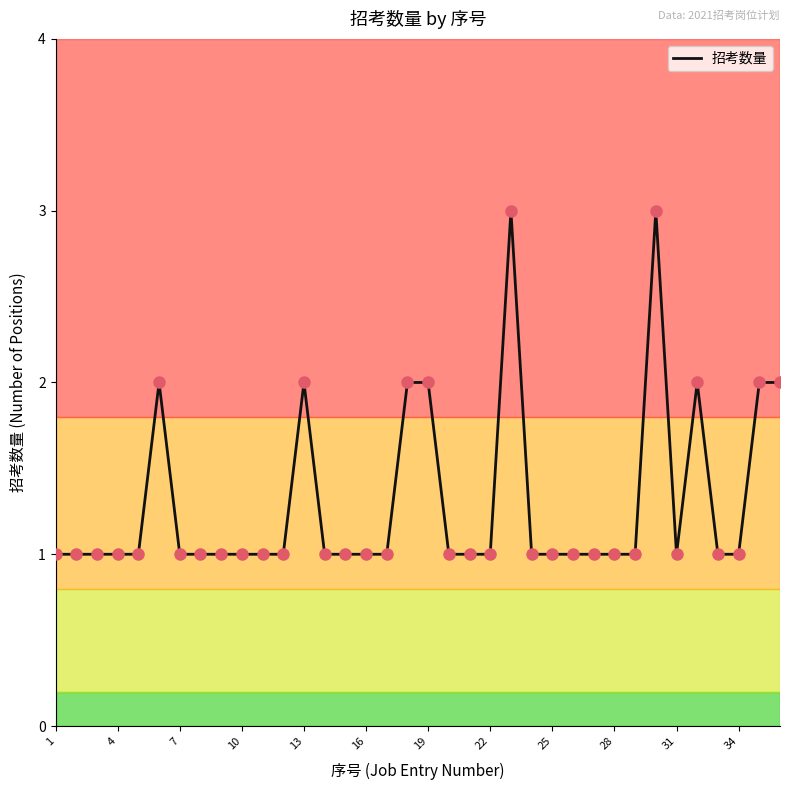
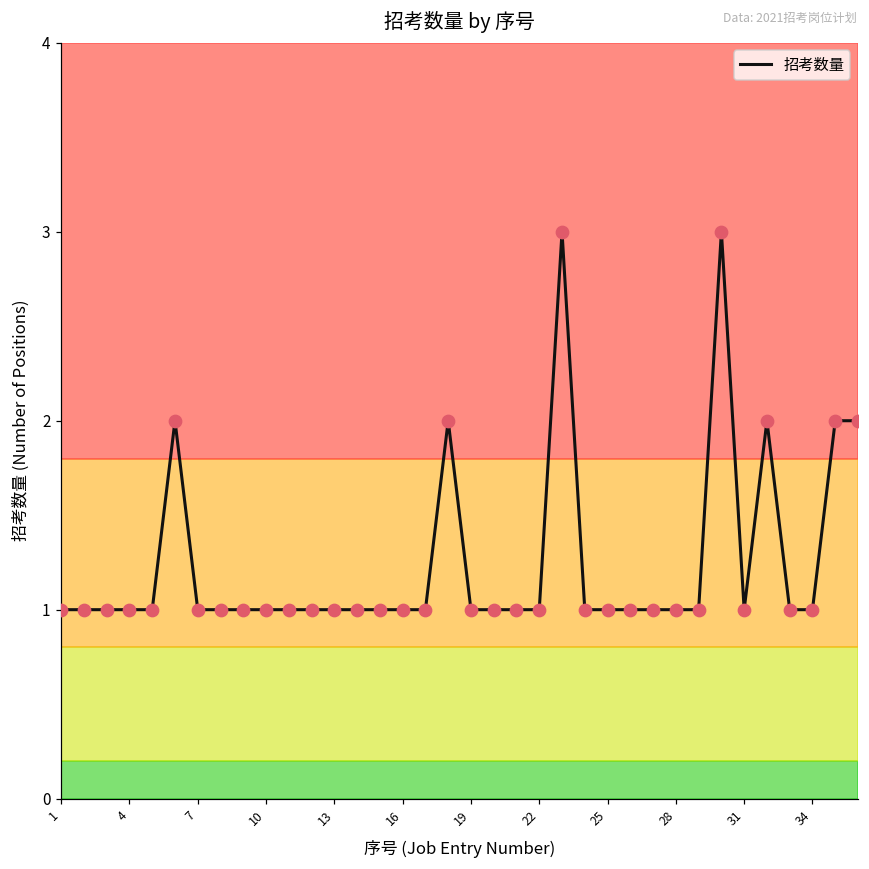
13: 2 -> 1
19: 2 -> 1
